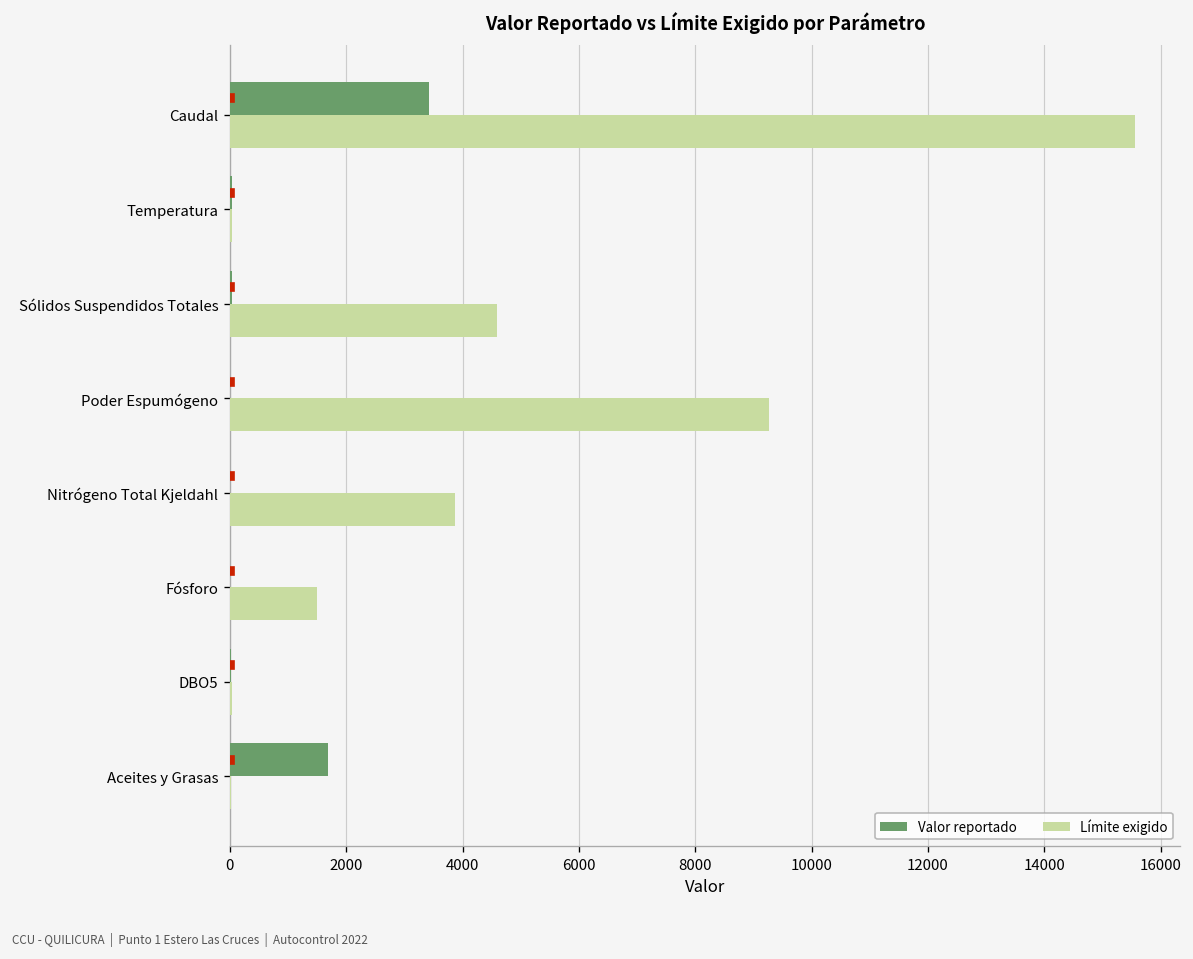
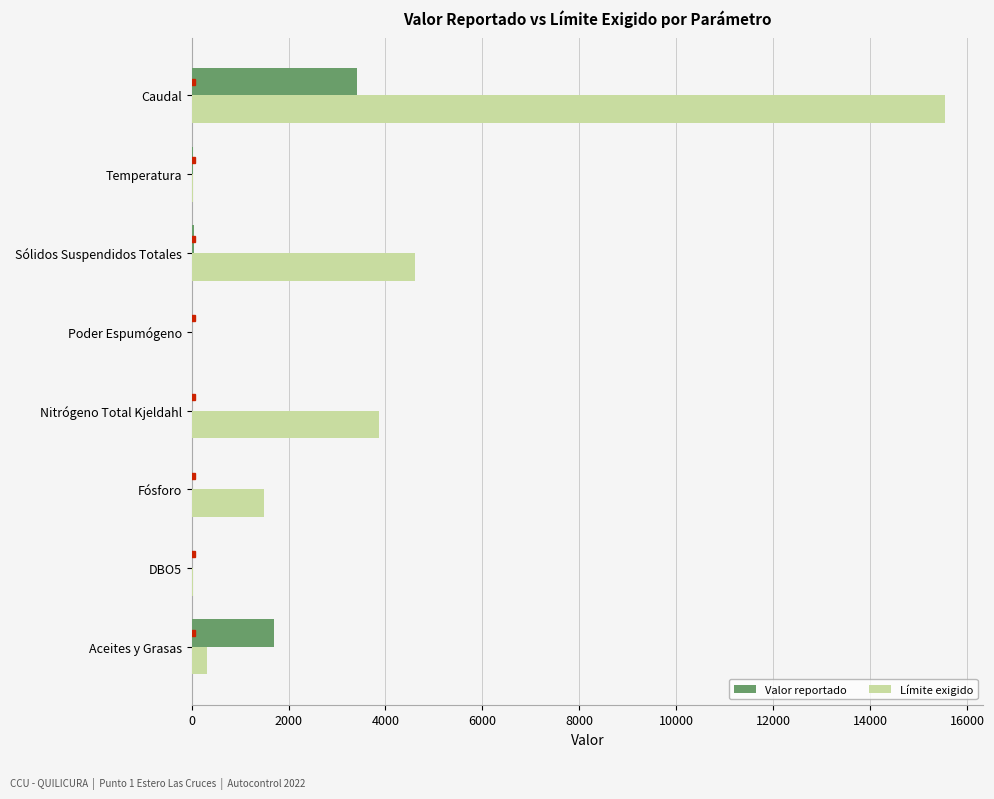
Límite exigido, Poder Espumógeno: 9300 -> 0
Límite exigido, Aceites y Grasas: 0 -> 300
